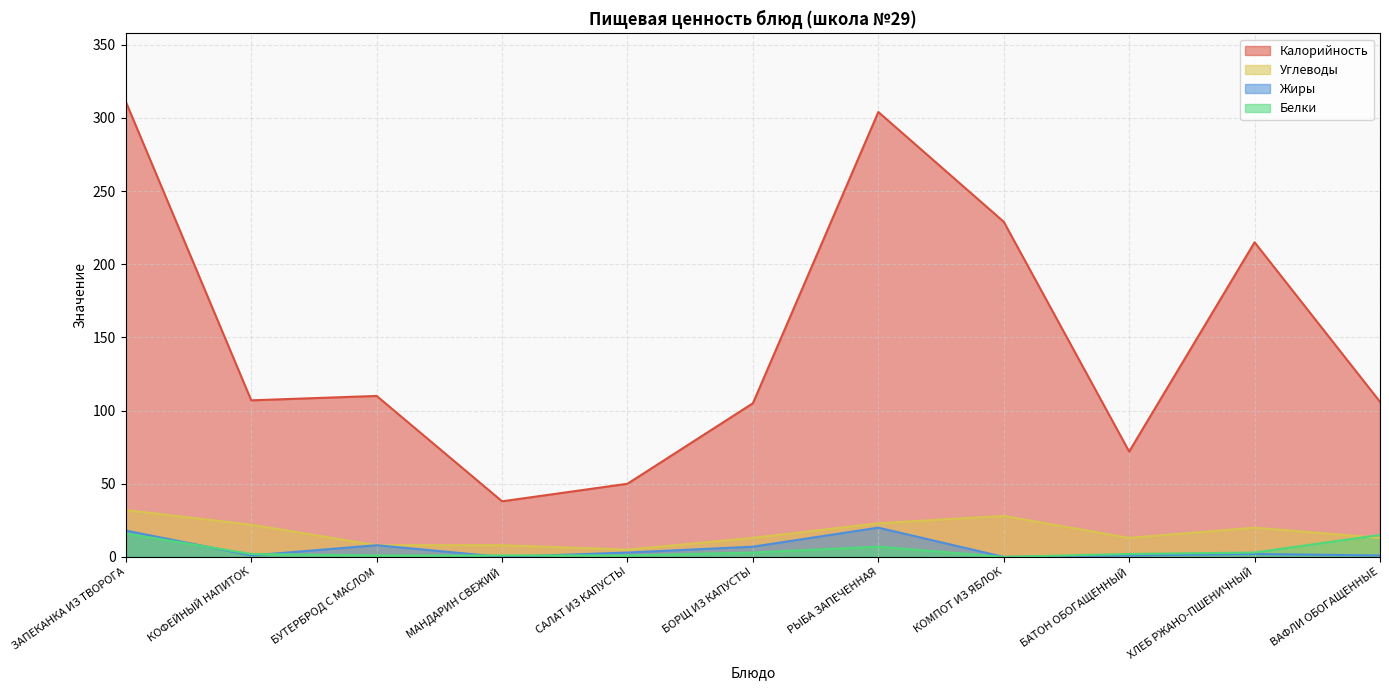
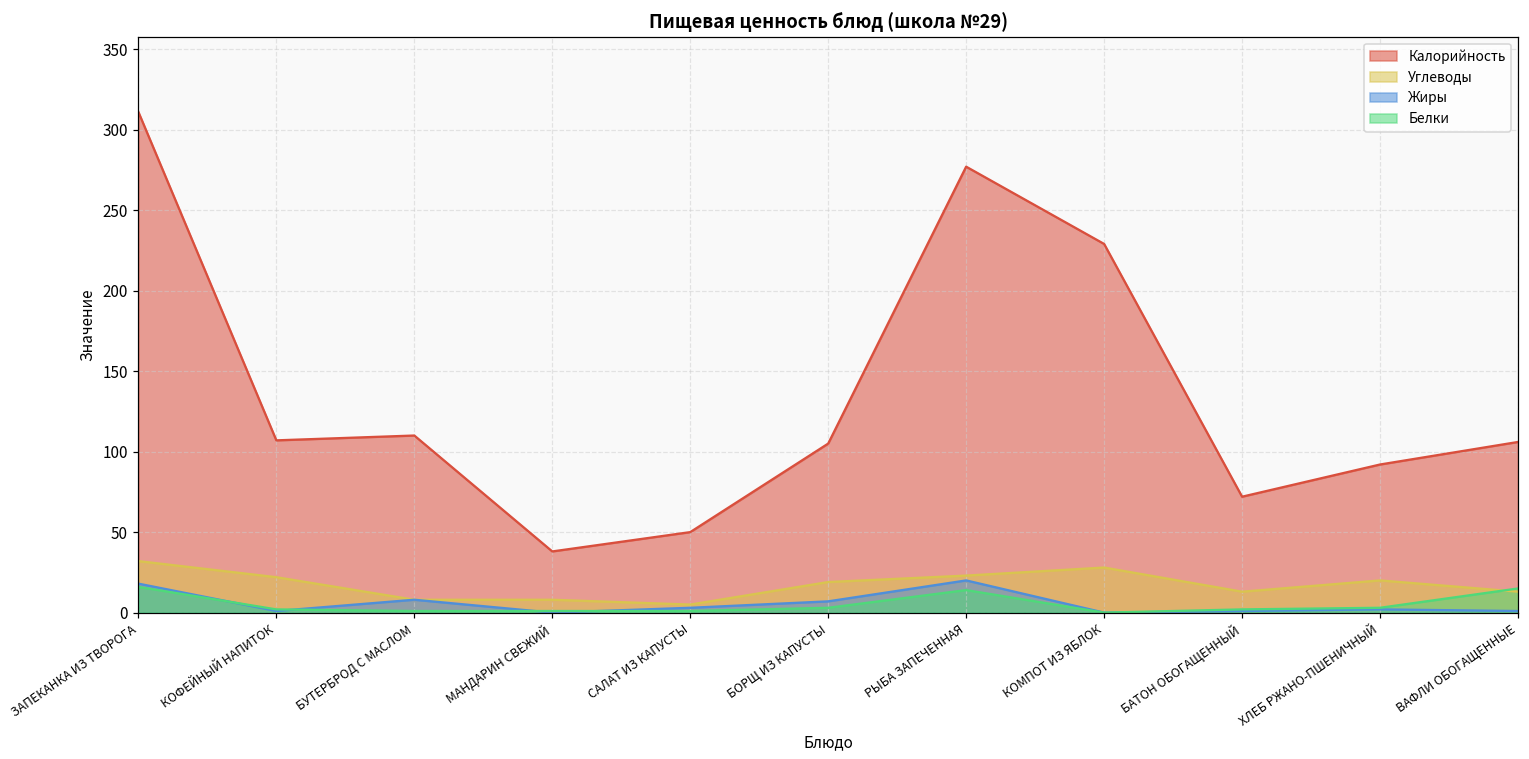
Углеводы, БОРЩ ИЗ КАПУСТЫ: 13 -> 19
Калорийность, РЫБА ЗАПЕЧЕННАЯ: 304 -> 277
Белки, РЫБА ЗАПЕЧЕННАЯ: 7 -> 14
Калорийность, ХЛЕБ РЖАНО-ПШЕНИЧНЫЙ: 215 -> 92
